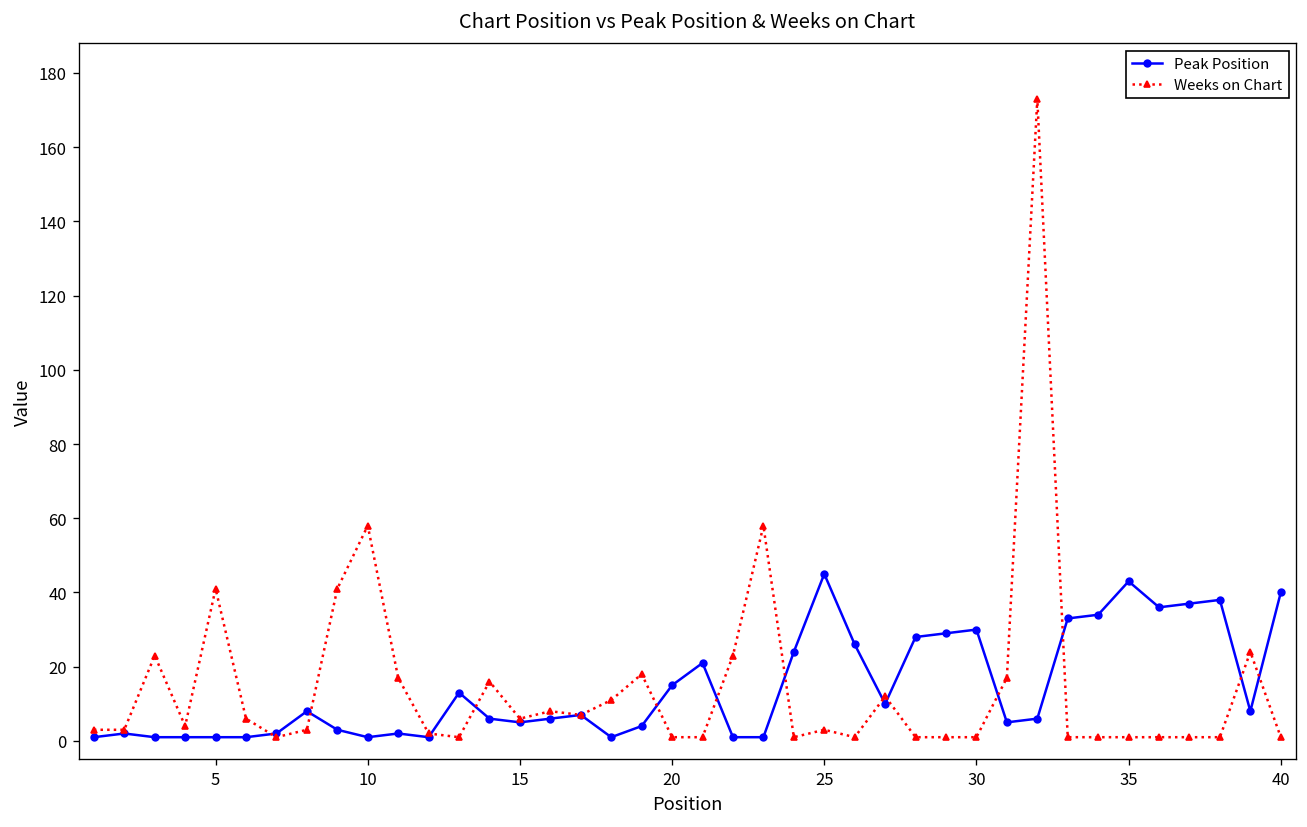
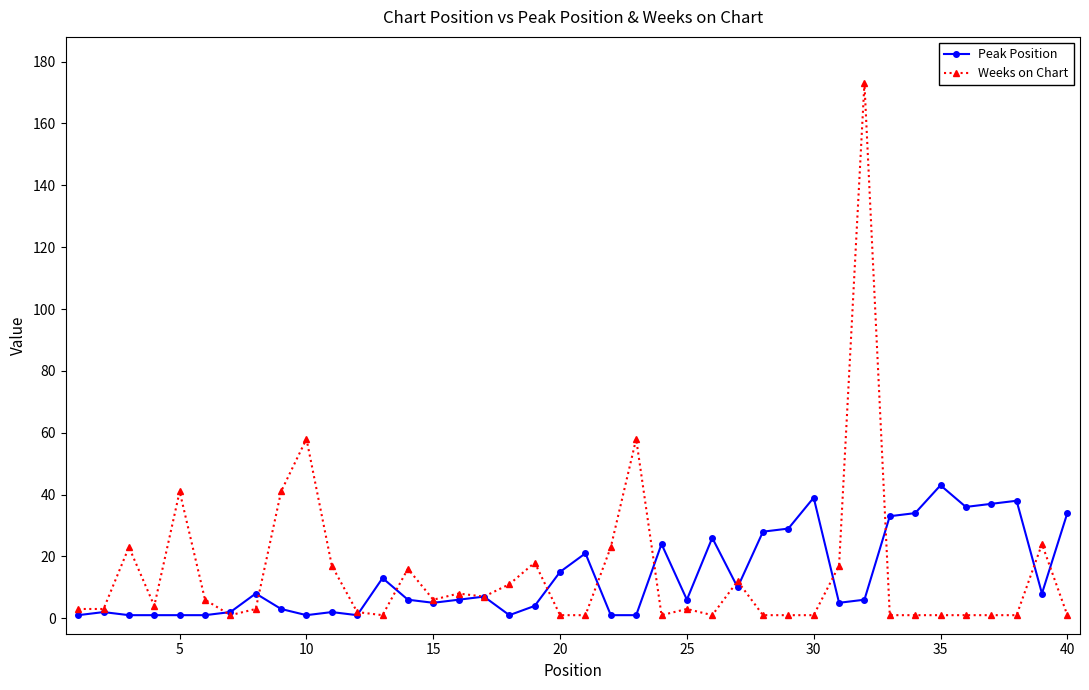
Peak Position, 25: 45 -> 6
Peak Position, 30: 30 -> 39
Peak Position, 40: 40 -> 34
